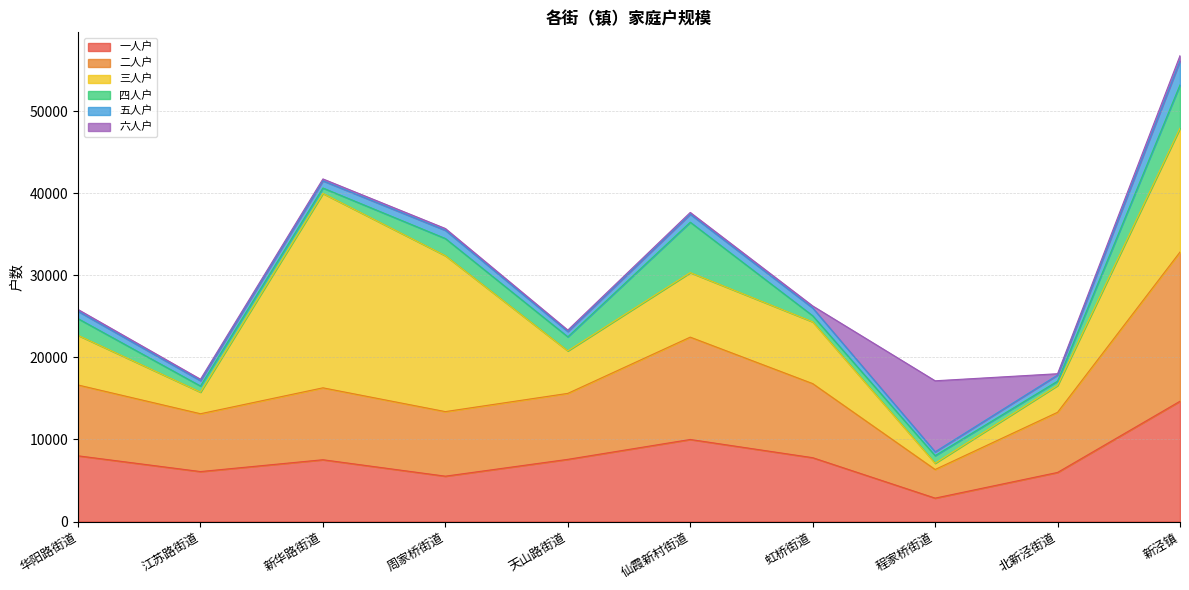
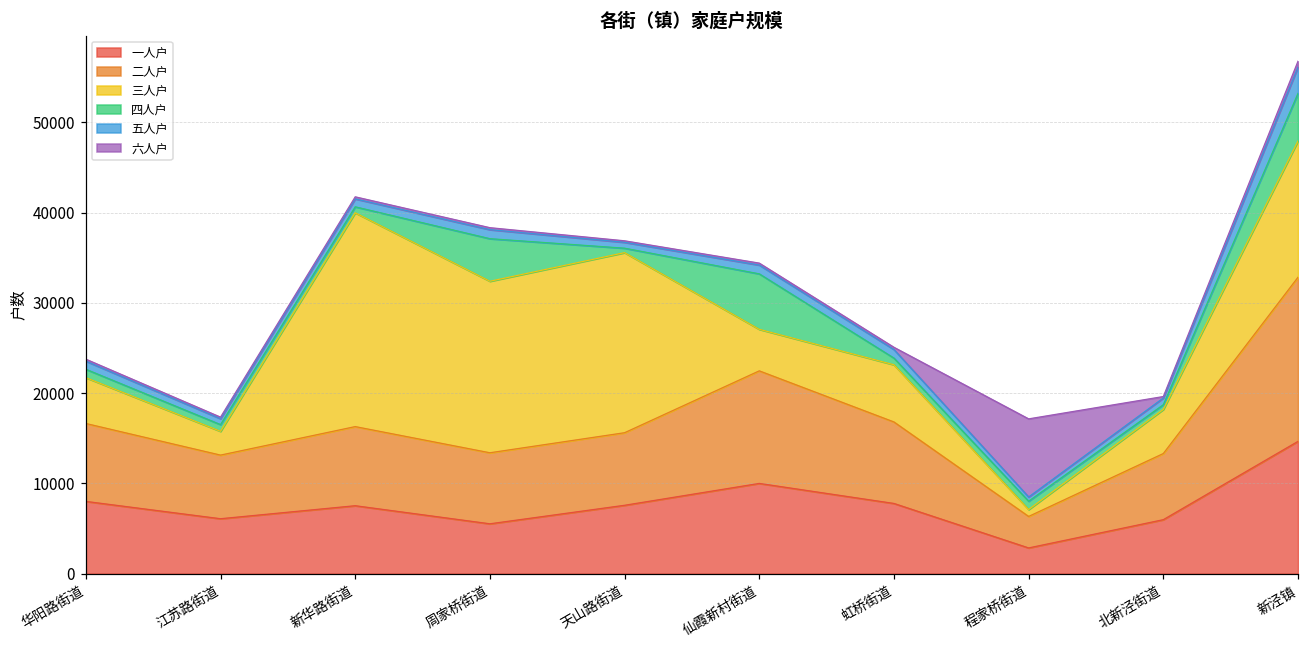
三人户, 华阳路街道: 6000 -> 5000
四人户, 华阳路街道: 2000 -> 1000
四人户, 周家桥街道: 2000 -> 5000
三人户, 天山路街道: 5000 -> 20000
四人户, 天山路街道: 2000 -> 0
三人户, 仙霞新村街道: 8000 -> 5000
三人户, 虹桥街道: 8000 -> 6000
三人户, 北新泾街道: 3000 -> 5000
